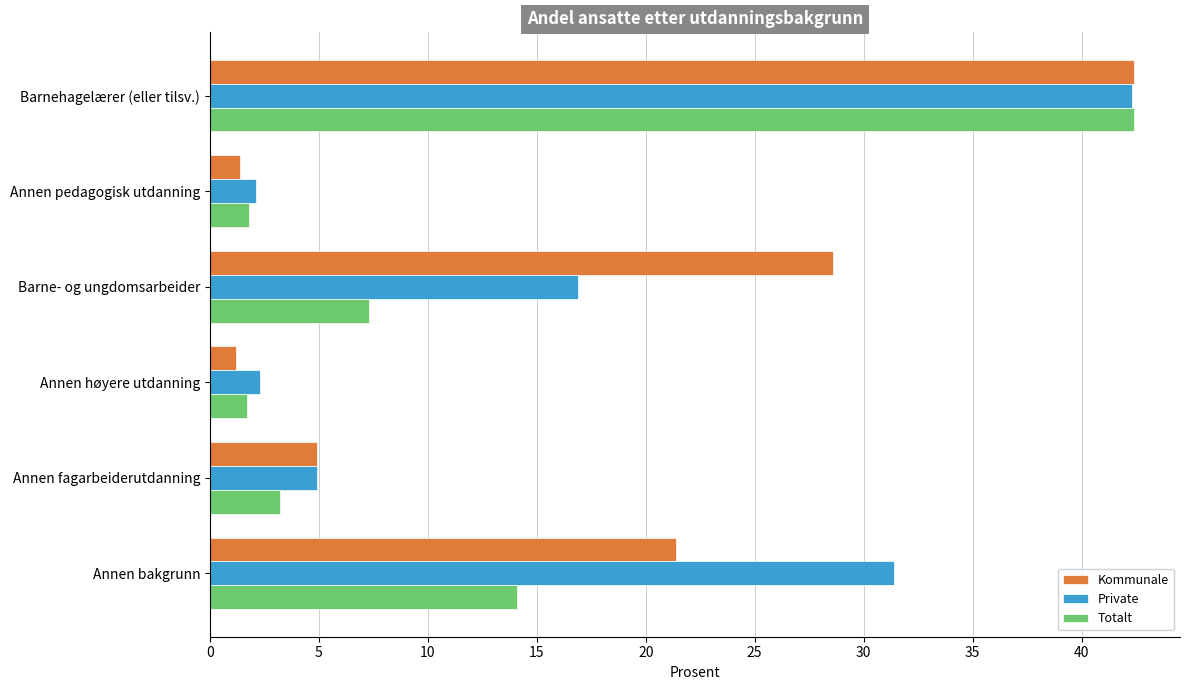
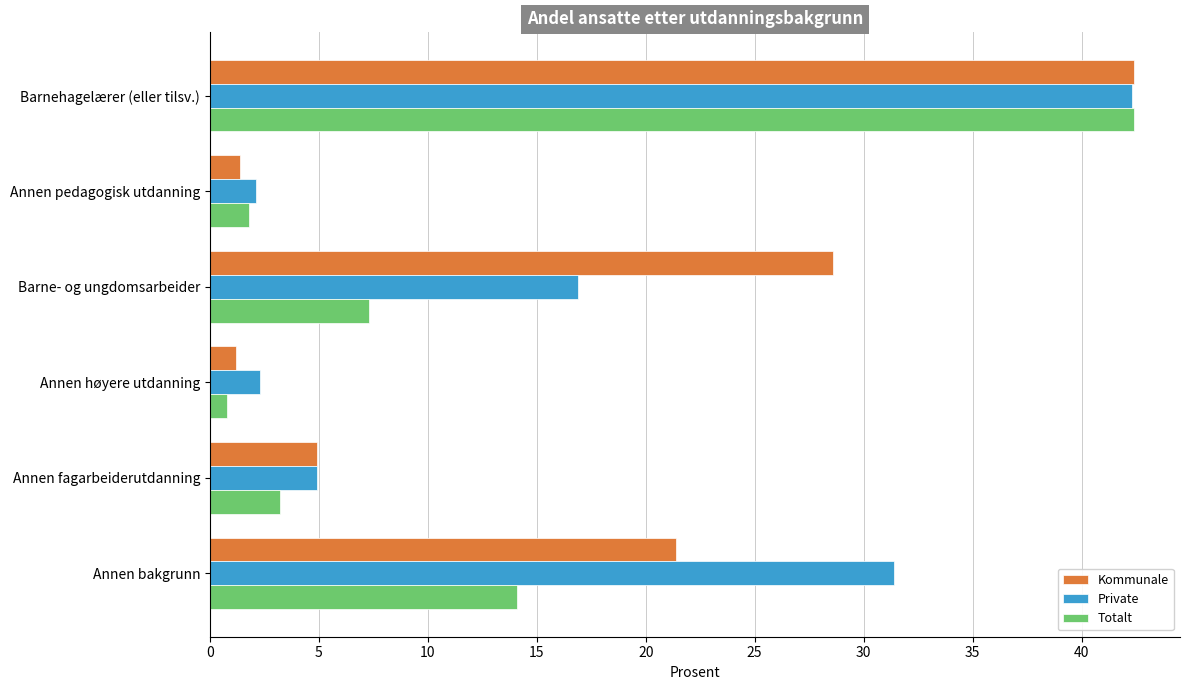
Totalt, Annen høyere utdanning: 1.7 -> 0.8
